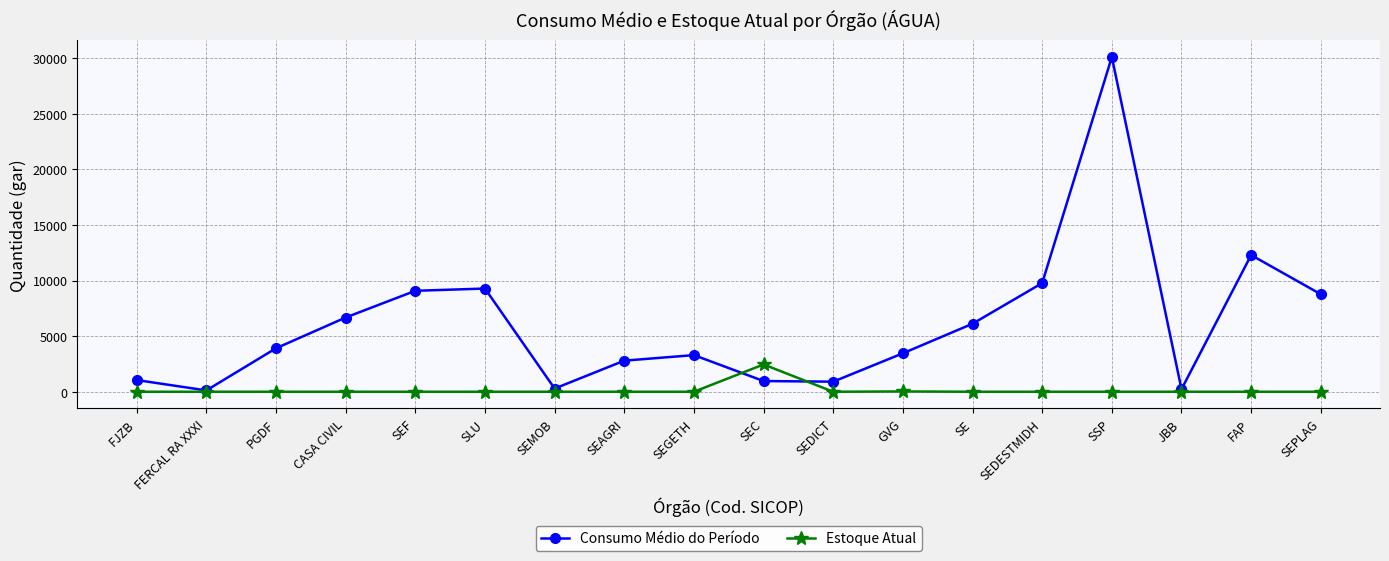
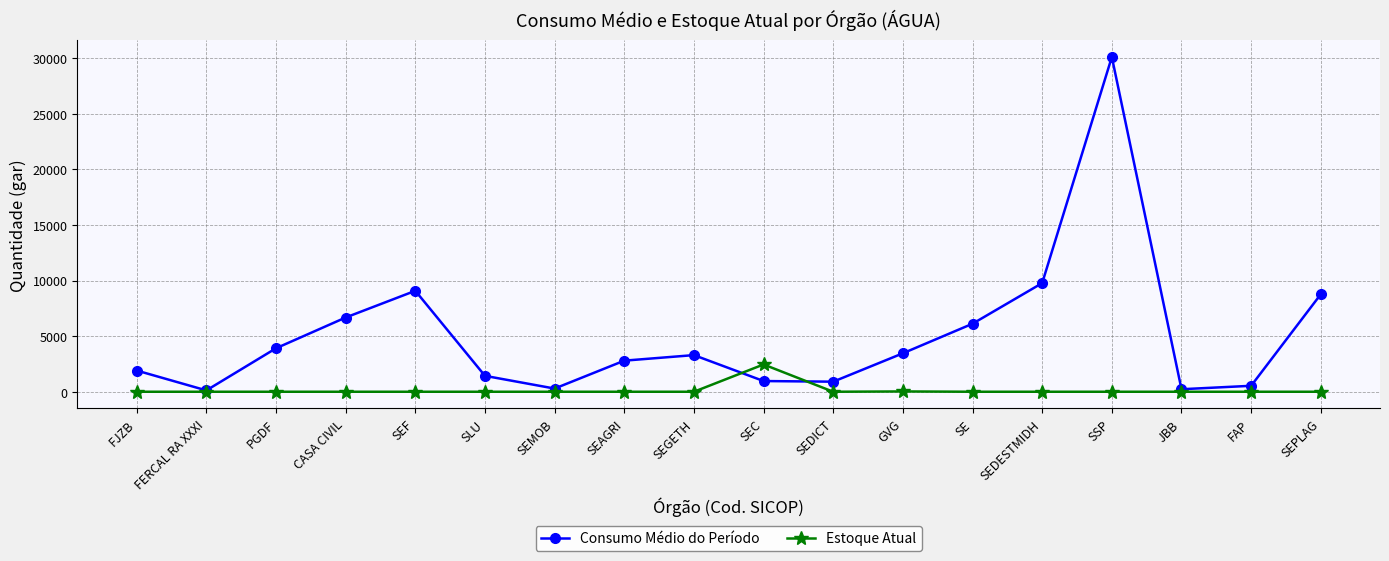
Consumo Médio do Período, FJZB: 1100 -> 1900
Consumo Médio do Período, SLU: 9300 -> 1400
Consumo Médio do Período, FAP: 12300 -> 500
